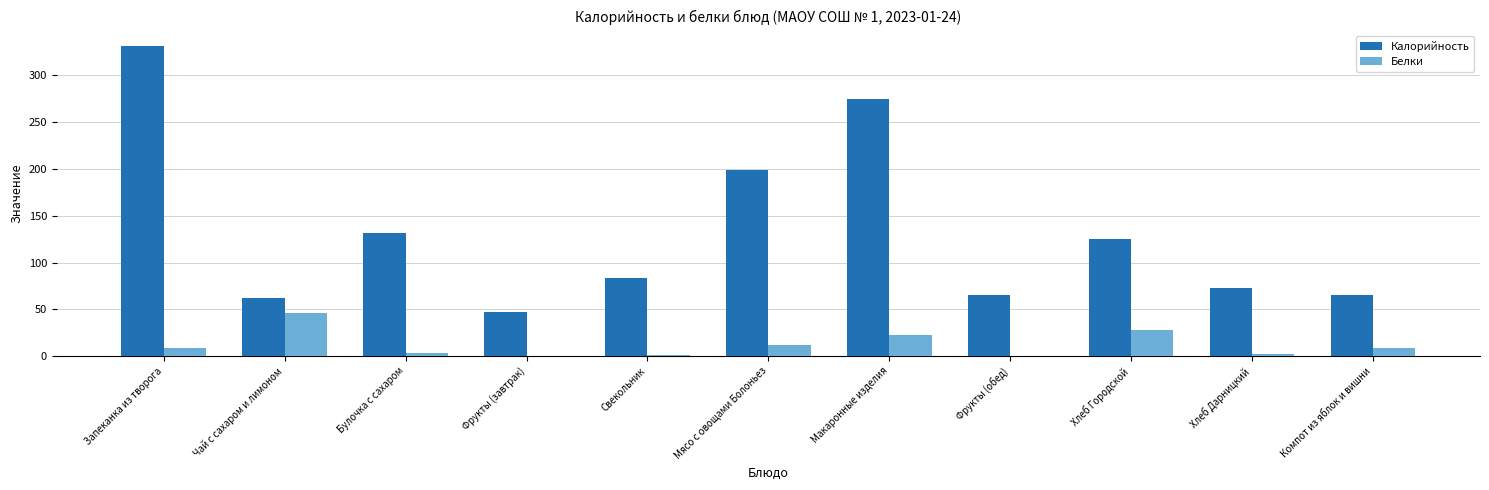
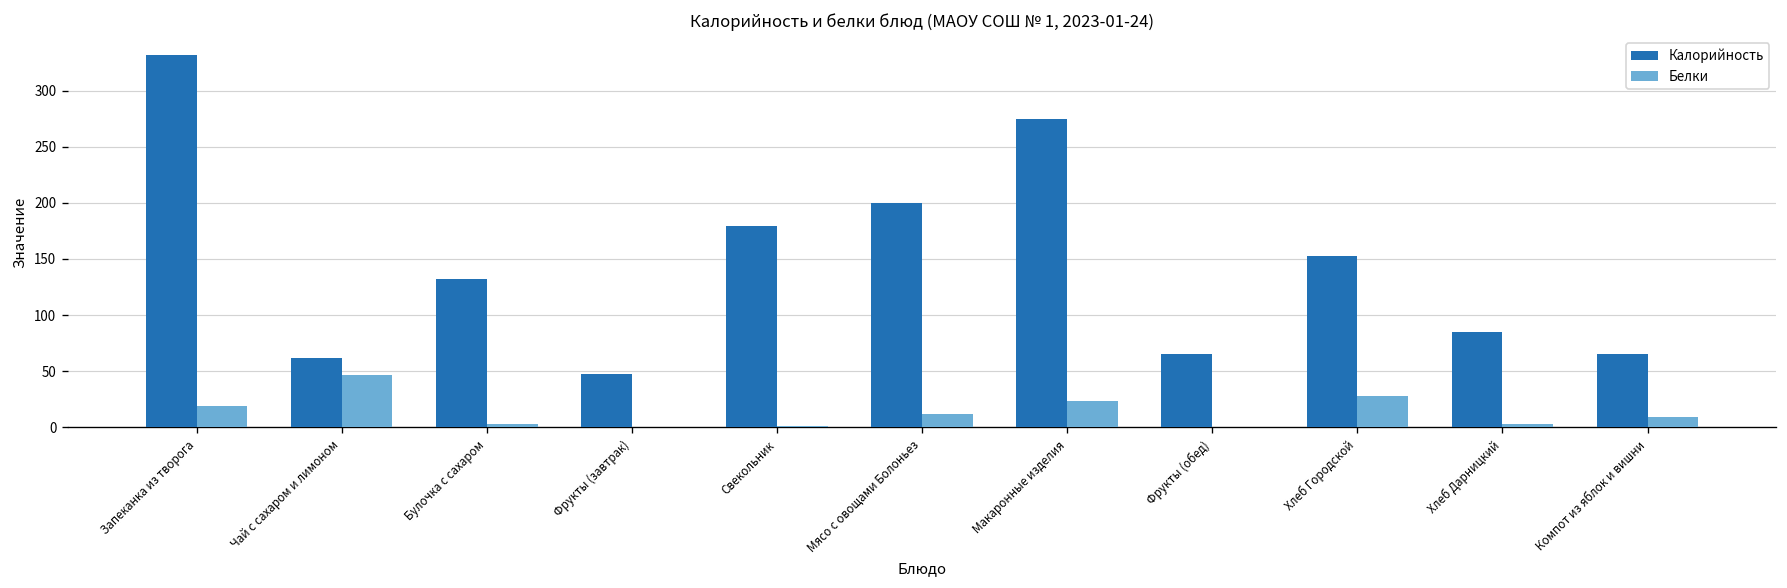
Белки, Запеканка из творога: 10 -> 20
Калорийность, Свекольник: 80 -> 180
Калорийность, Хлеб Городской: 130 -> 150
Калорийность, Хлеб Дарницкий: 70 -> 90
